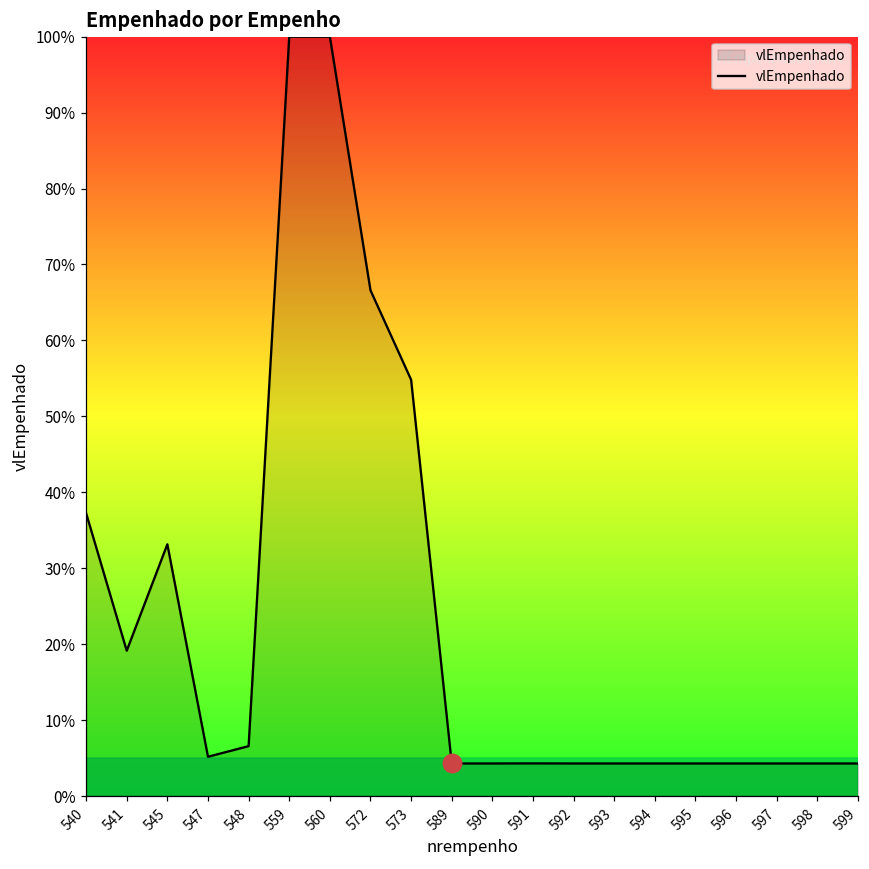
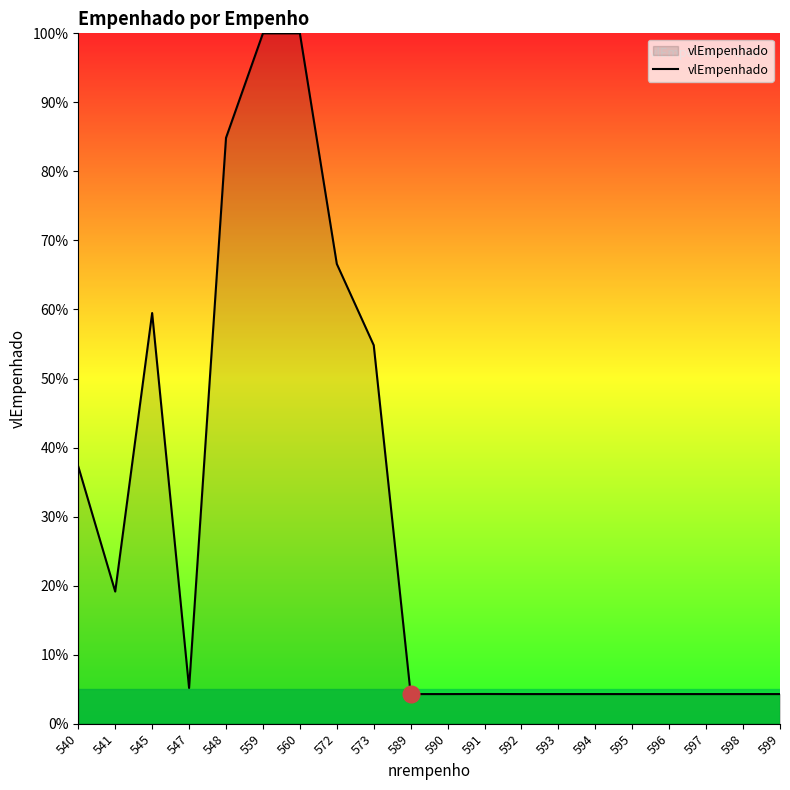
vlEmpenhado, 545: 33% -> 59%
vlEmpenhado, 548: 7% -> 85%
